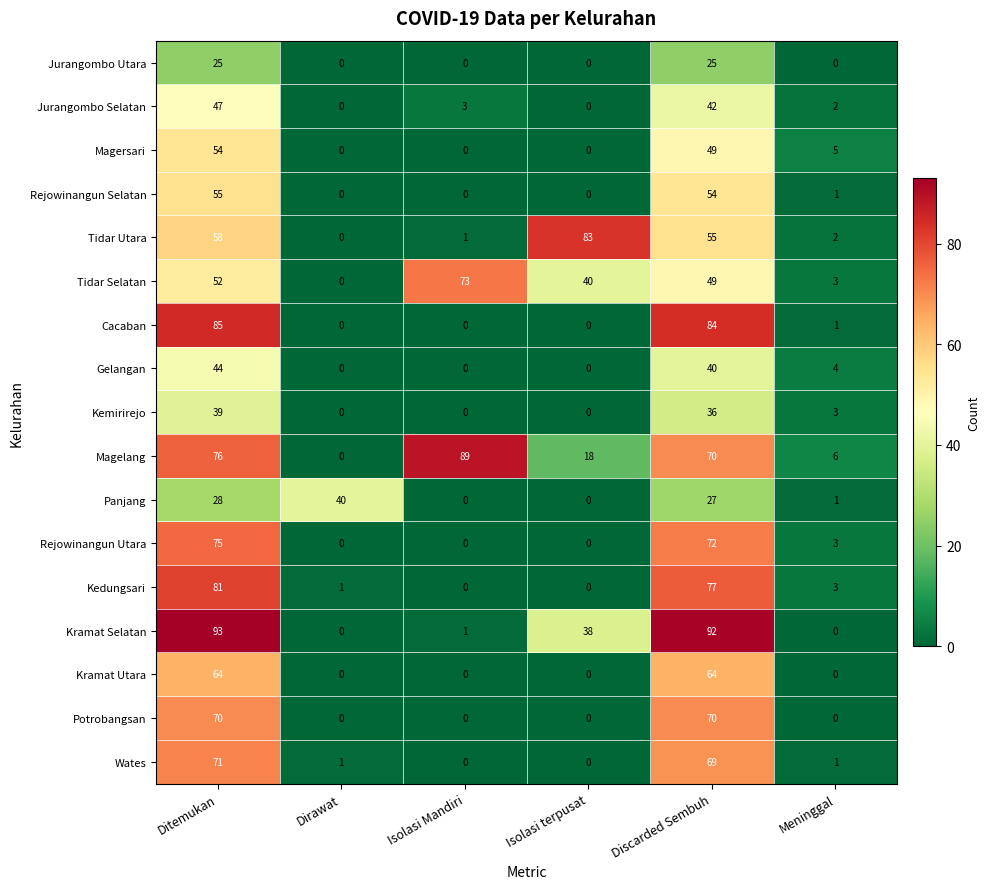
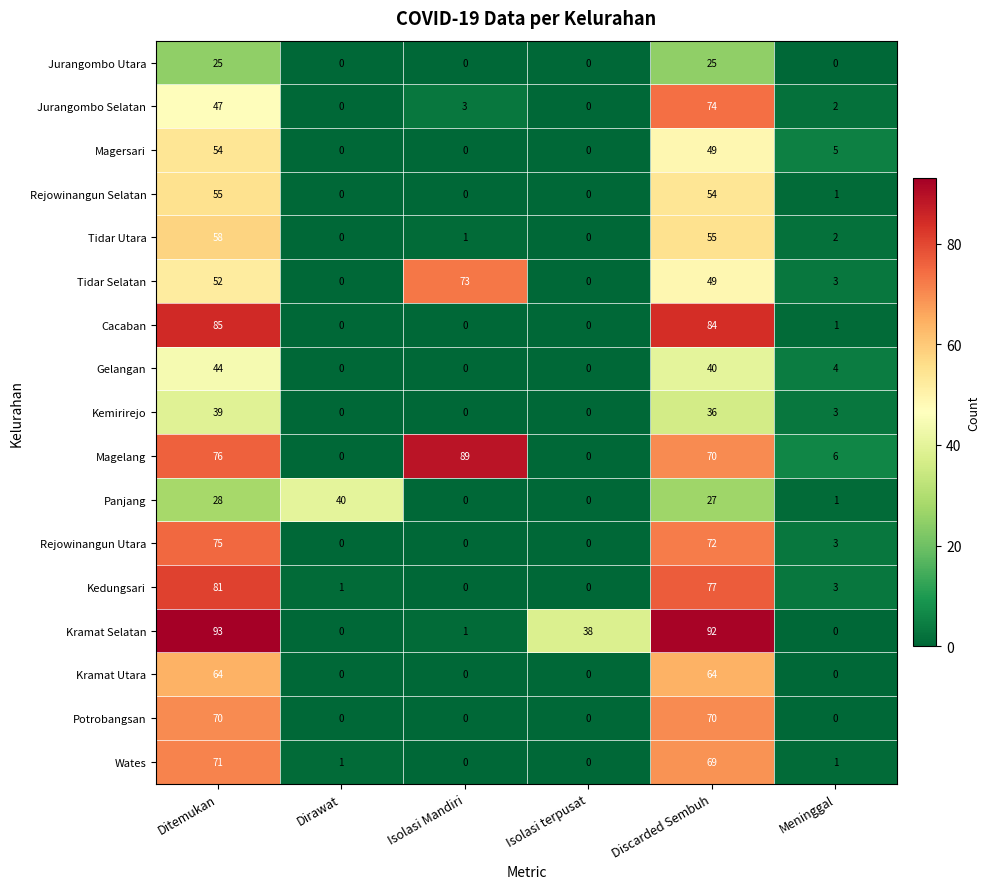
Jurangombo Selatan, Discarded Sembuh: 42 -> 74
Tidar Utara, Isolasi terpusat: 83 -> 0
Tidar Selatan, Isolasi terpusat: 40 -> 0
Magelang, Isolasi terpusat: 18 -> 0
